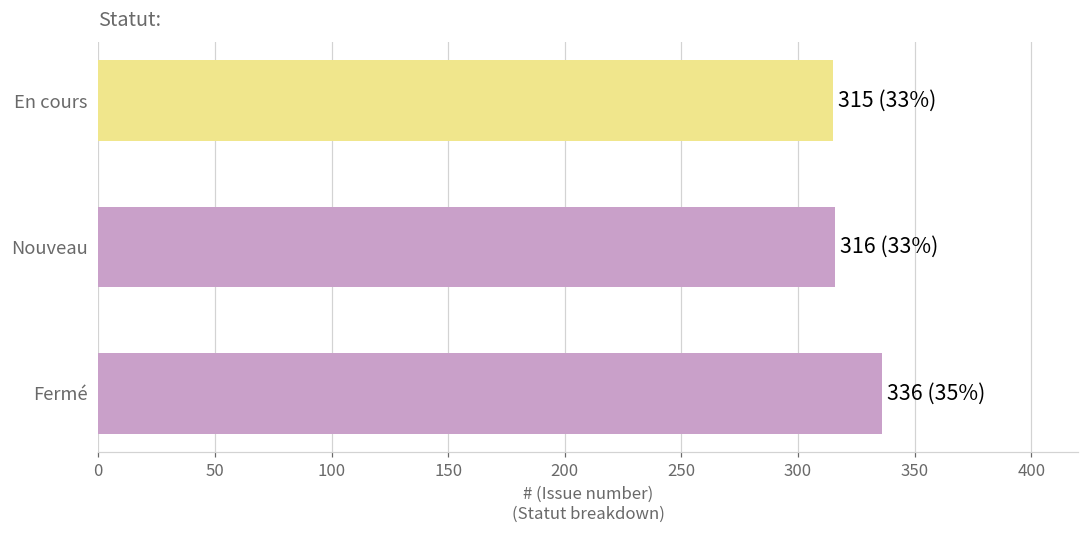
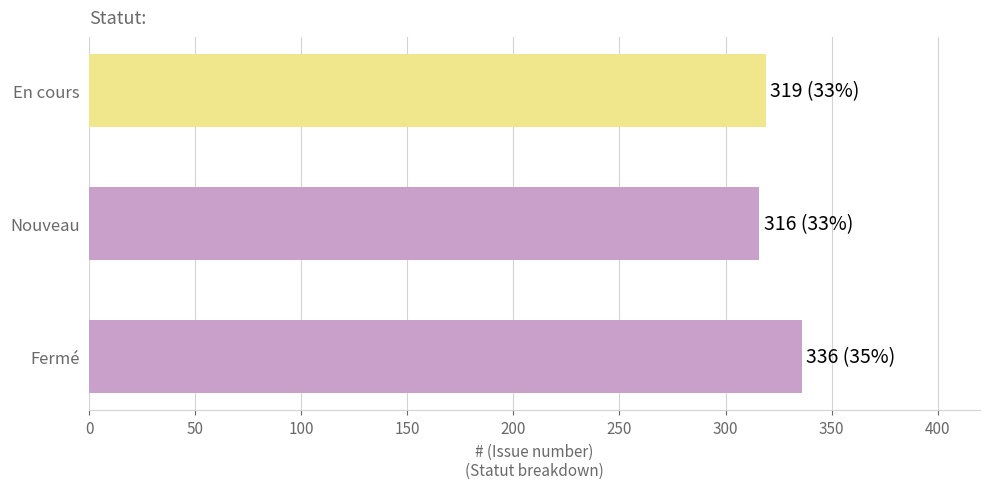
En cours: 315 -> 319
